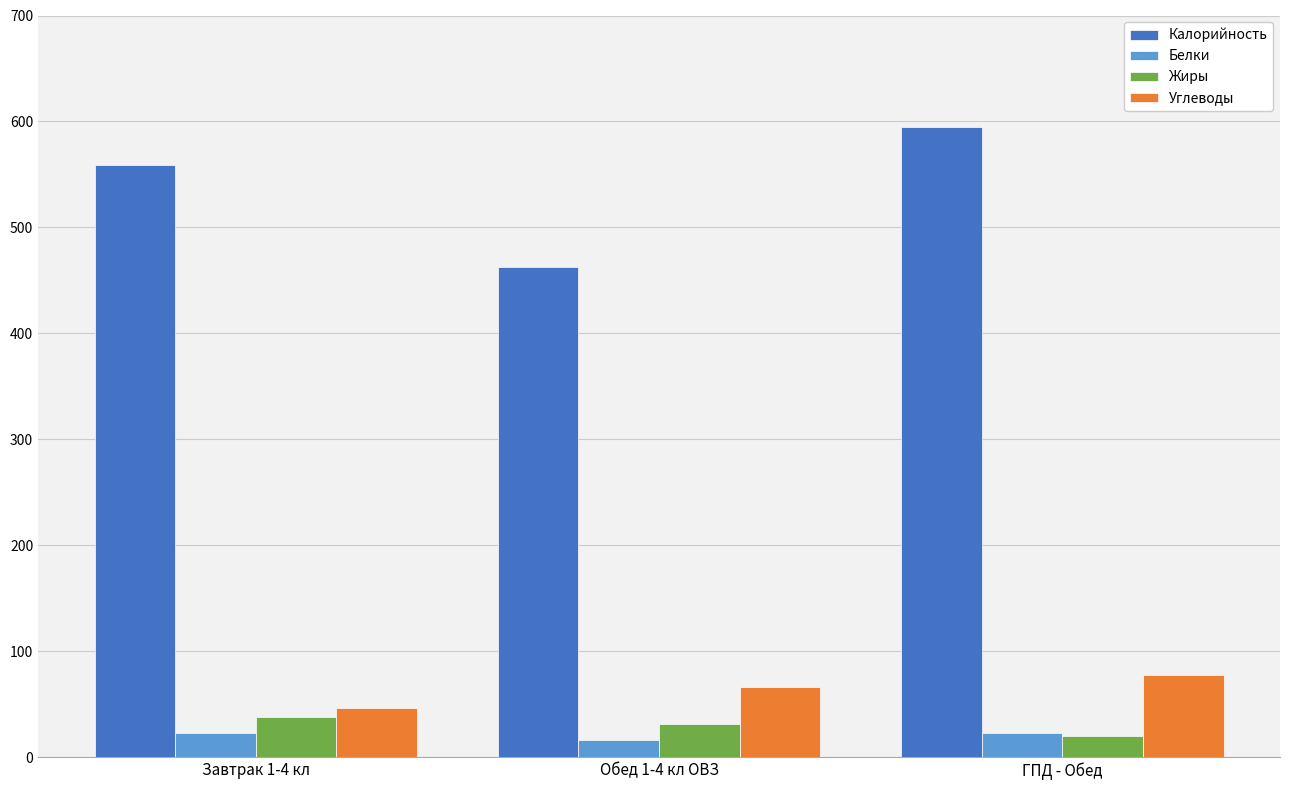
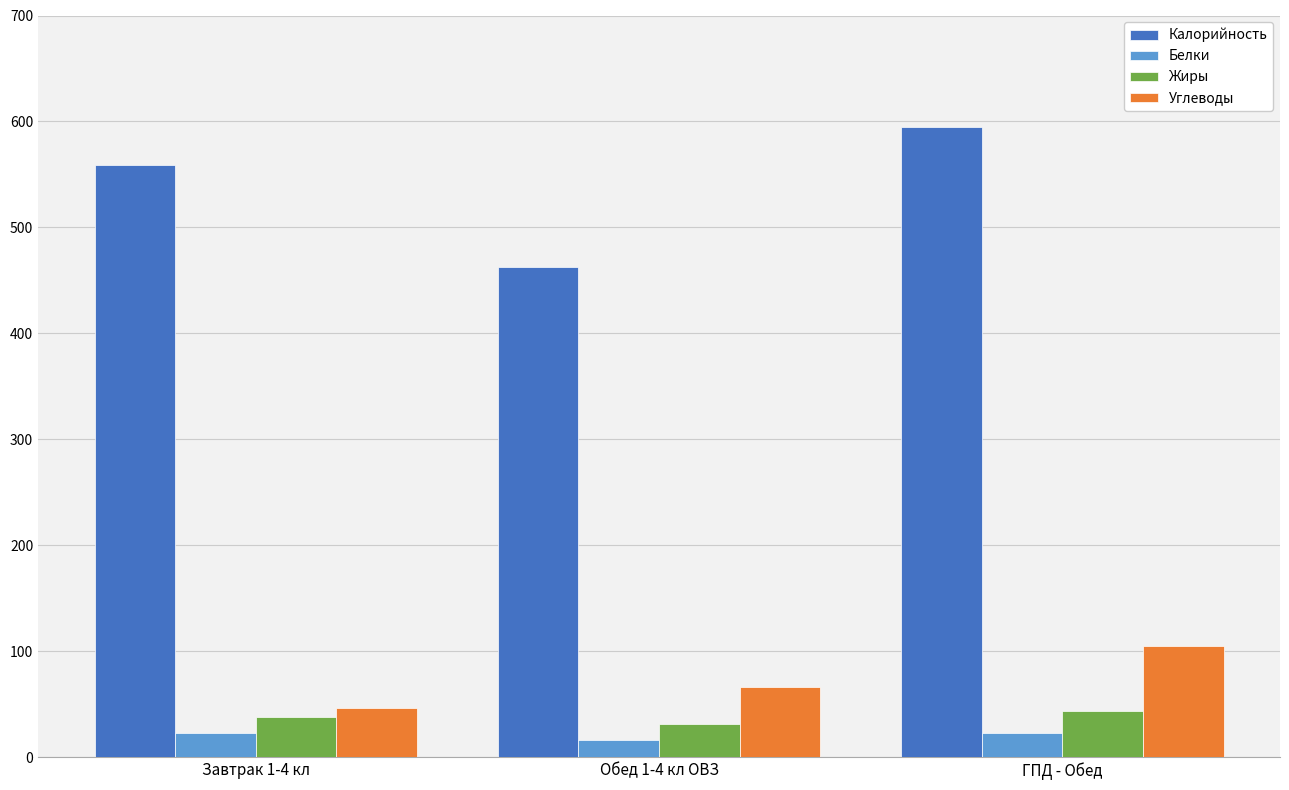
Жиры, ГПД - Обед: 20 -> 44
Углеводы, ГПД - Обед: 78 -> 105
